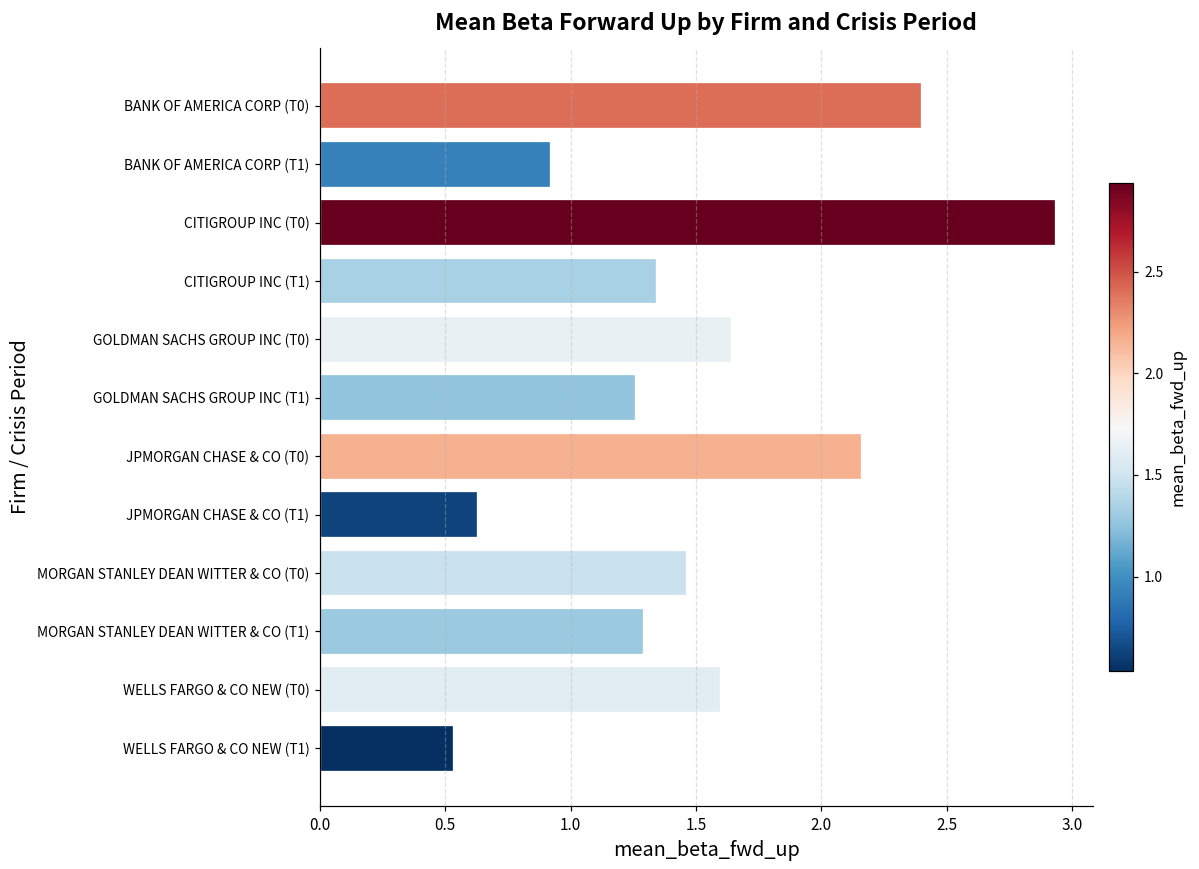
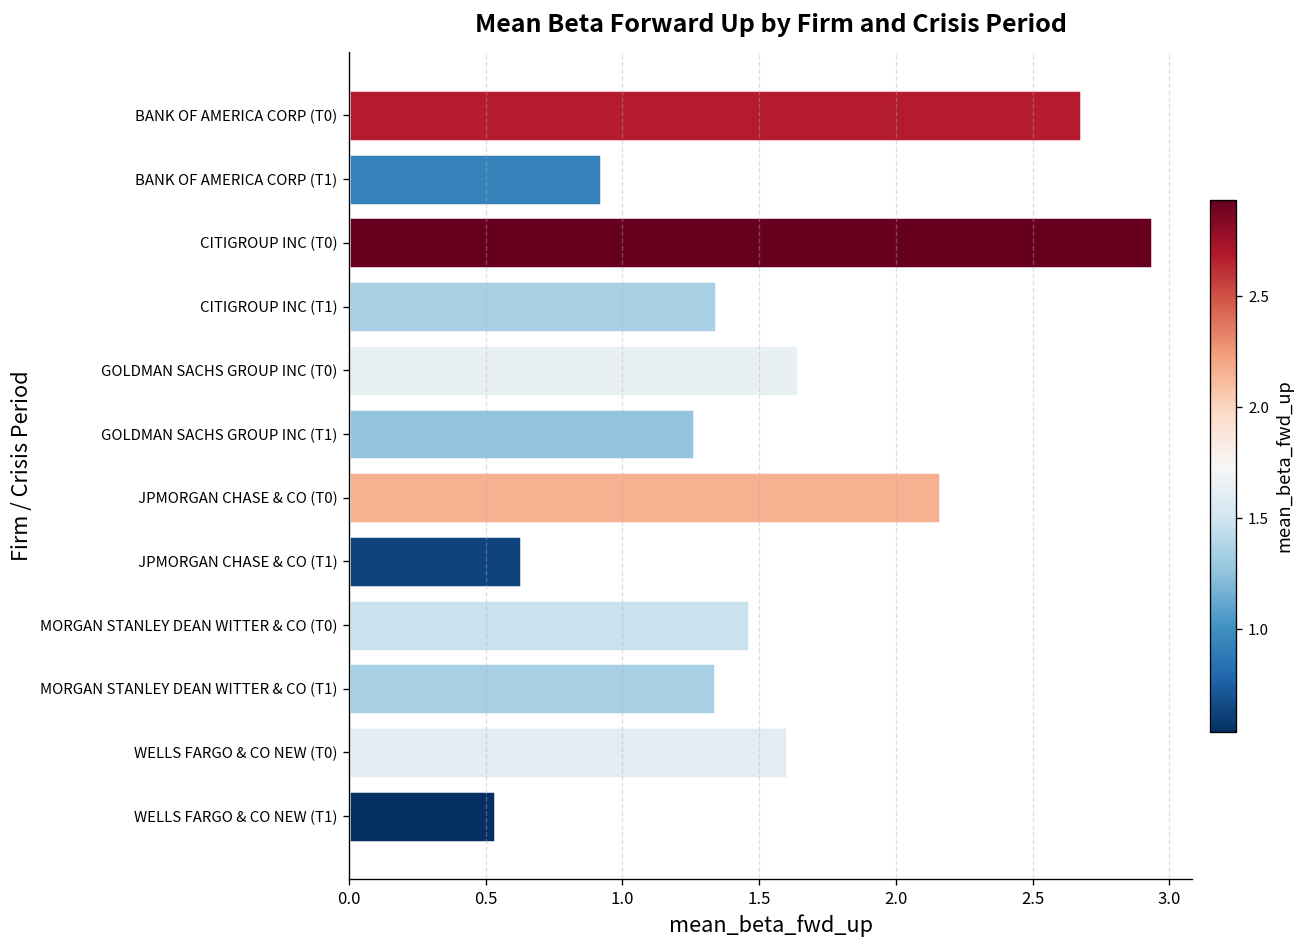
BANK OF AMERICA CORP (T0): 2.40 -> 2.68
MORGAN STANLEY DEAN WITTER & CO (T1): 1.29 -> 1.34
